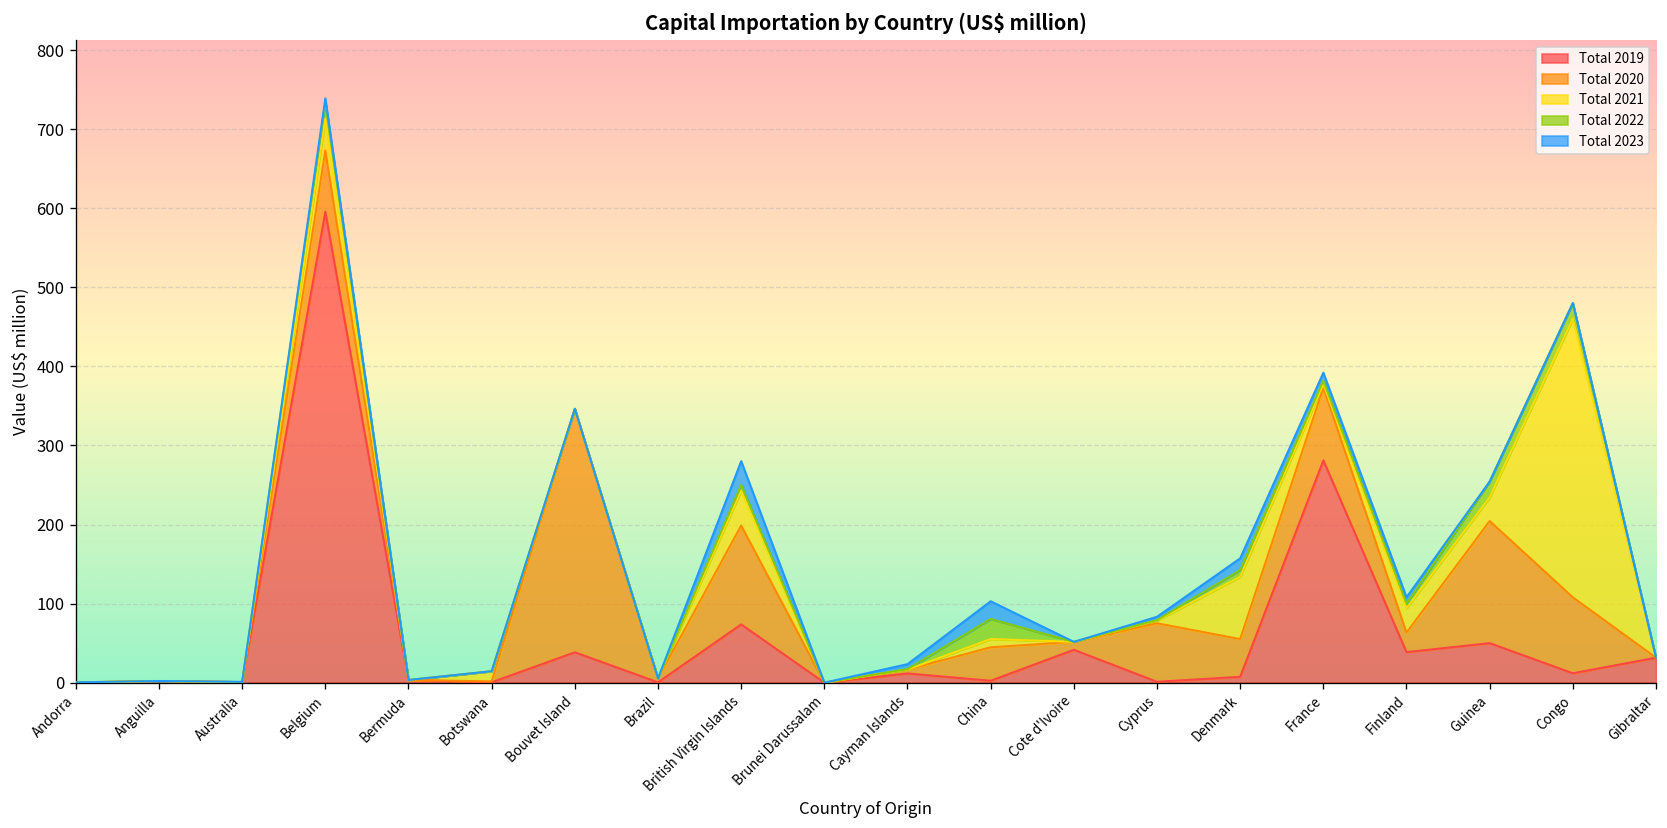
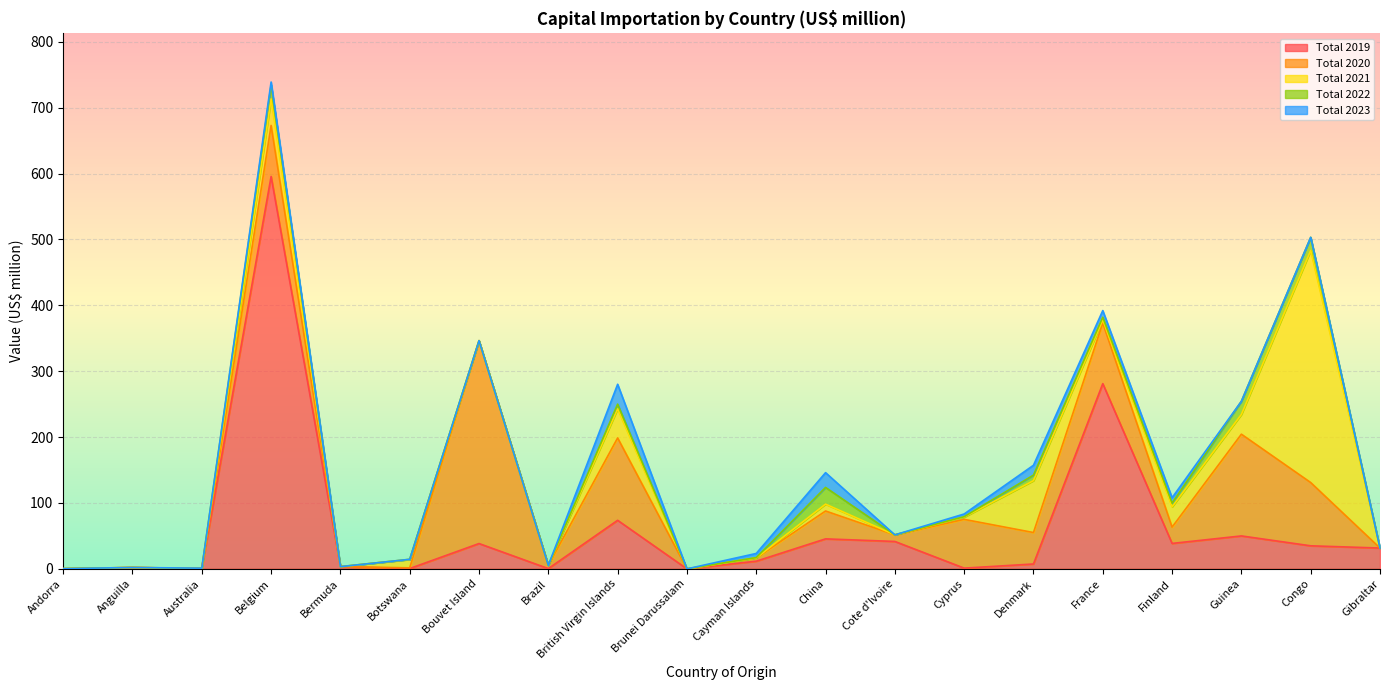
Total 2019, China: 0 -> 50
Total 2019, Congo: 10 -> 40
